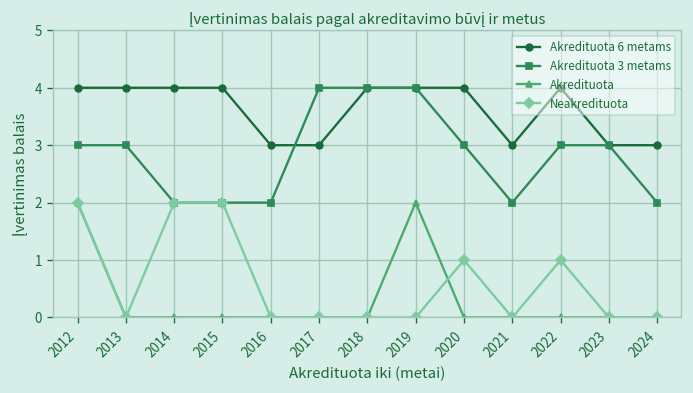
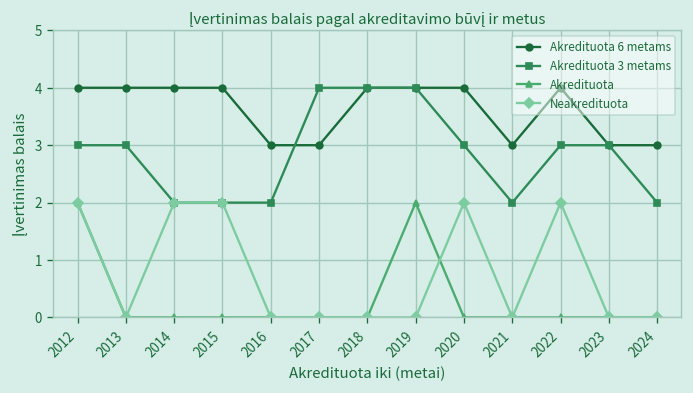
Neakredituota, 2020: 1 -> 2
Neakredituota, 2022: 1 -> 2
